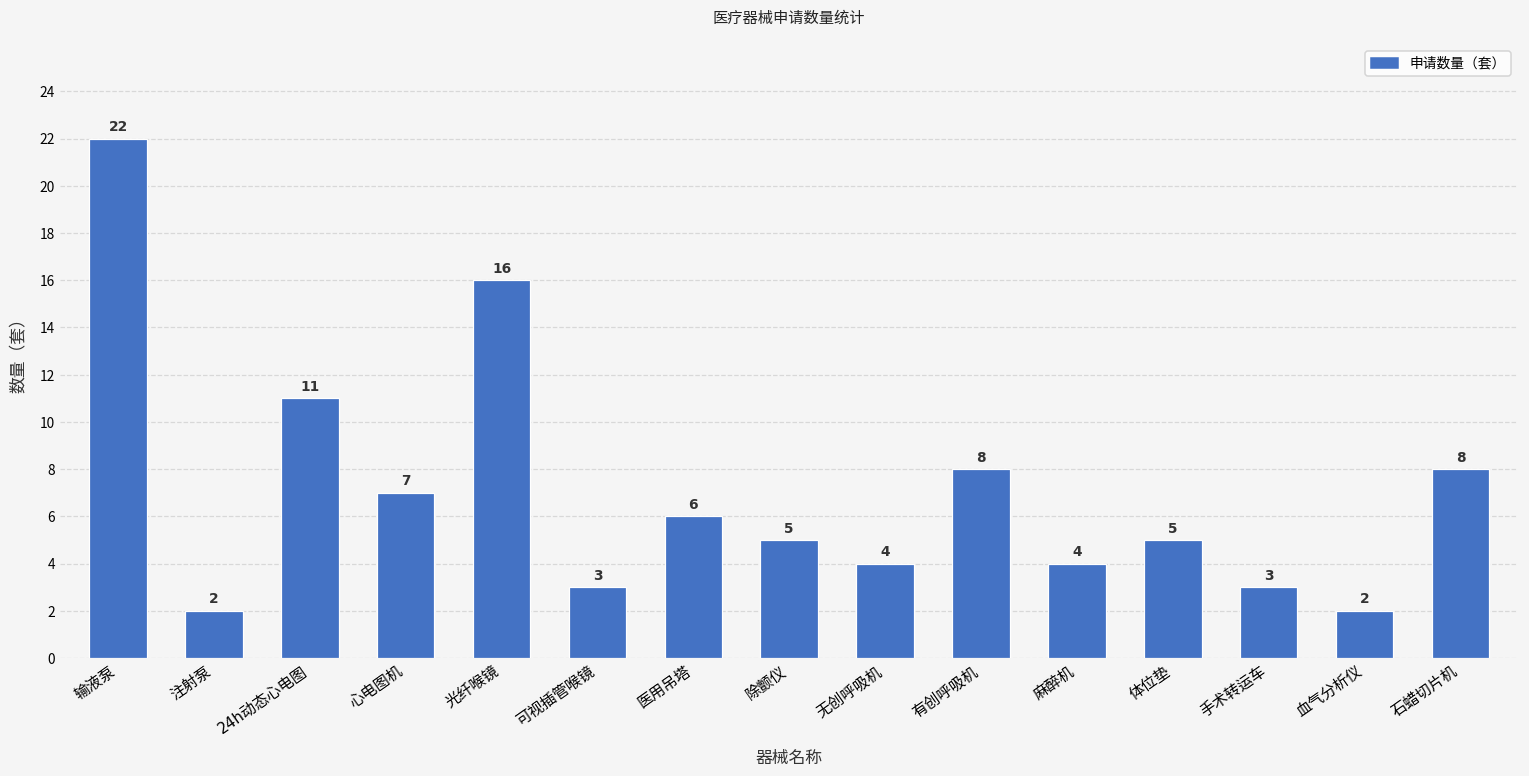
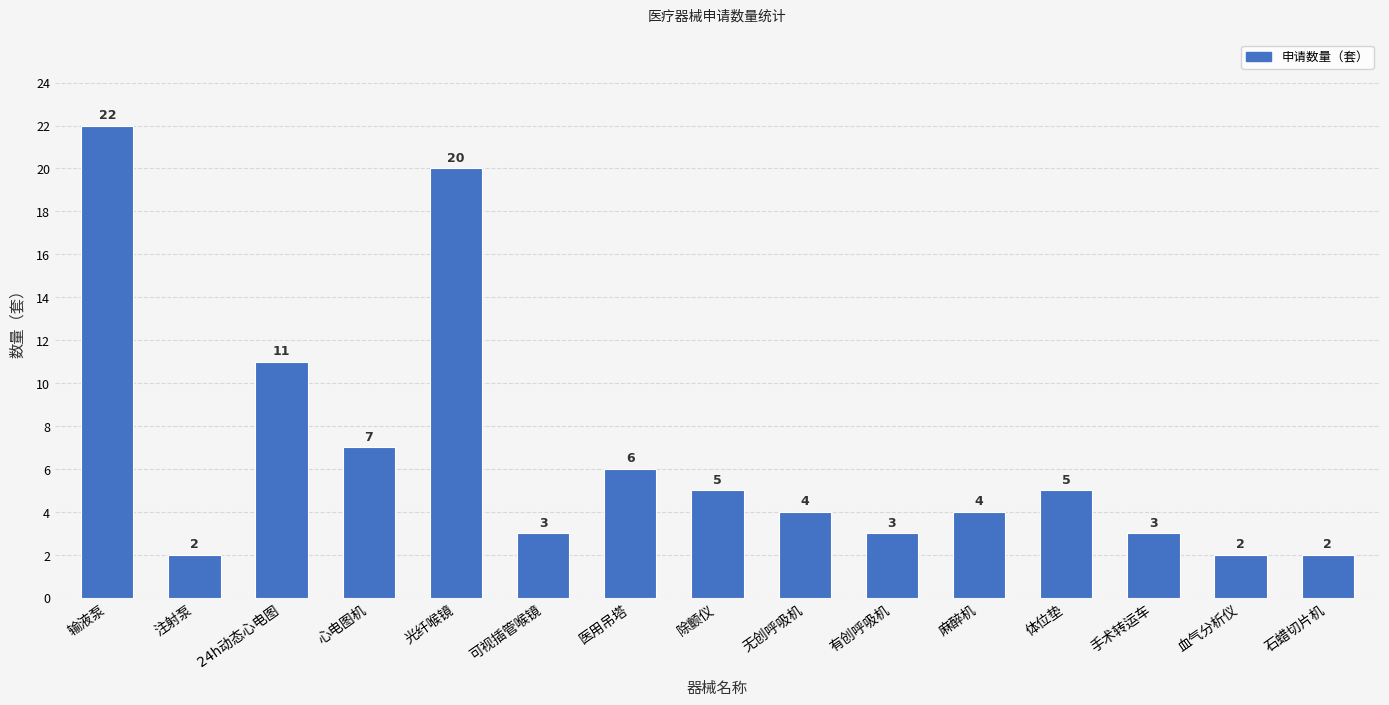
光纤喉镜: 16 -> 20
有创呼吸机: 8 -> 3
石蜡切片机: 8 -> 2
